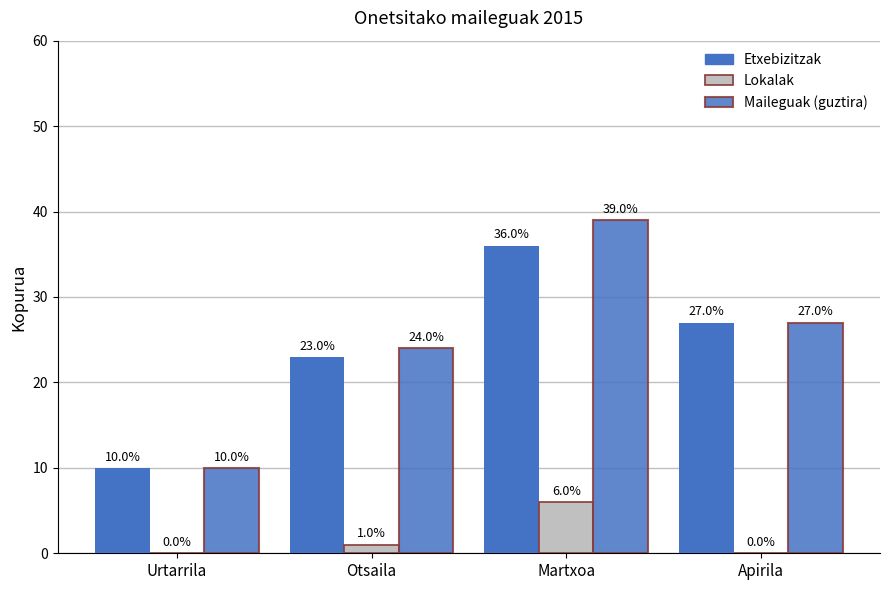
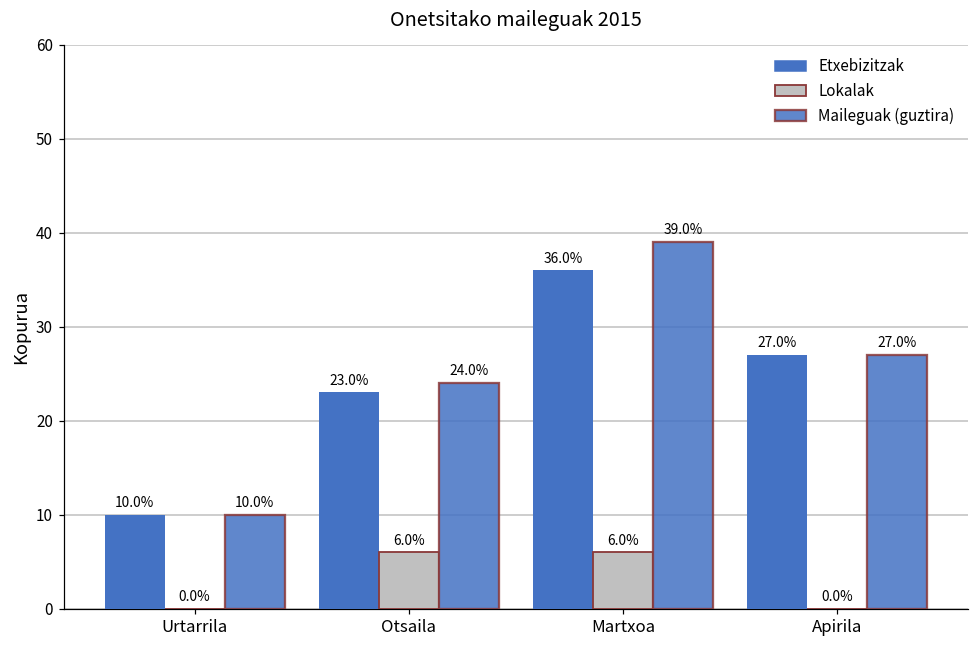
Lokalak, Otsaila: 1.0% -> 6.0%
